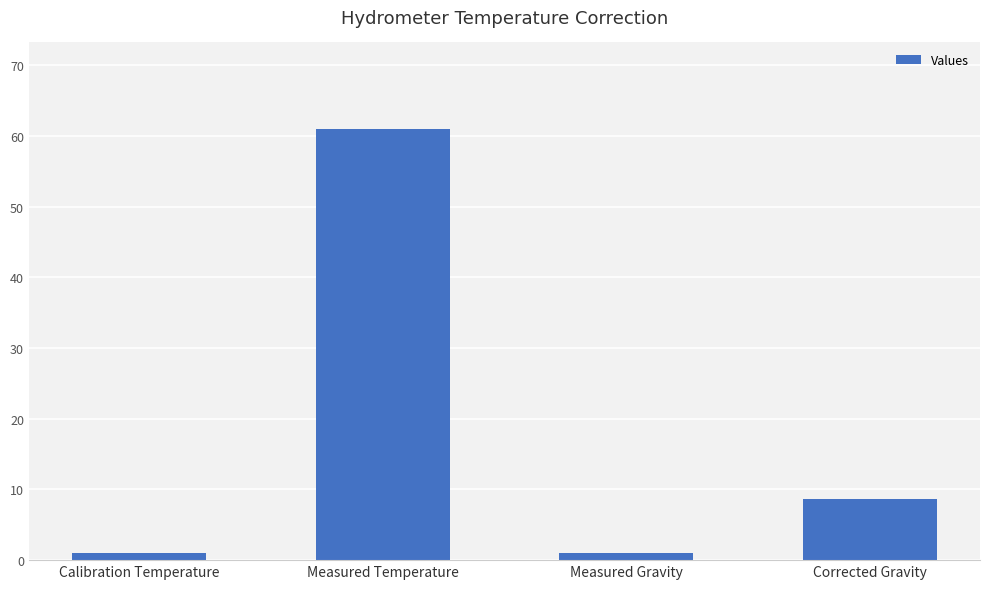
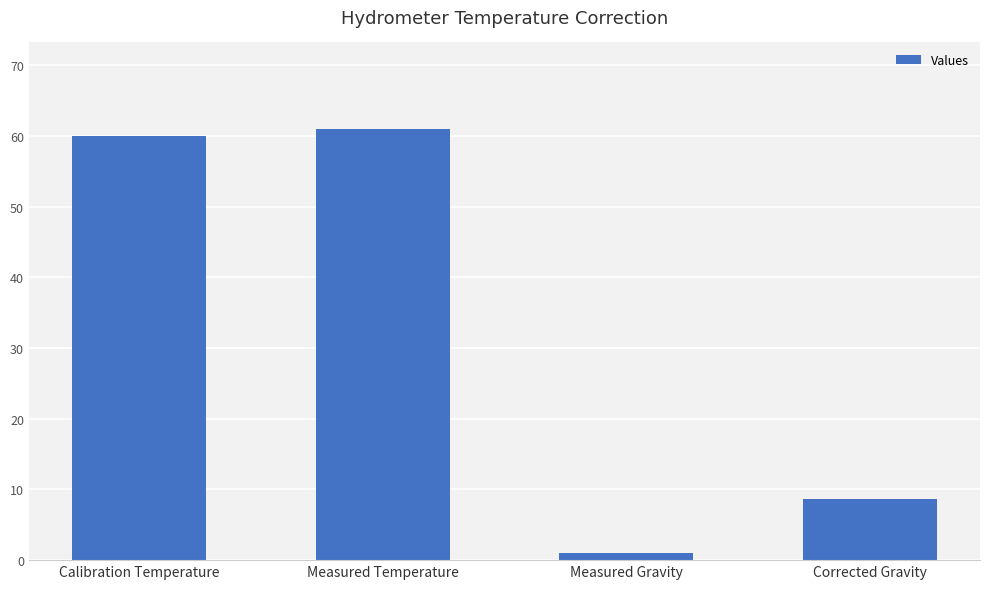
Calibration Temperature: 1 -> 60
